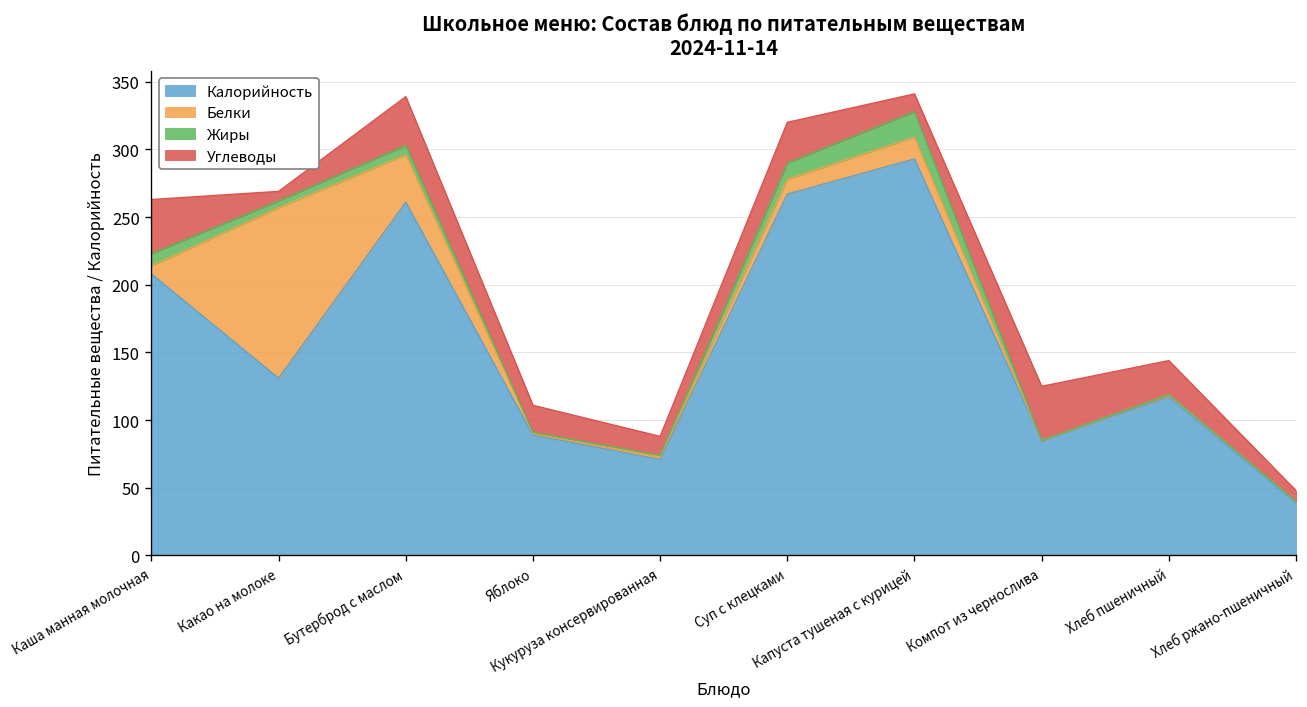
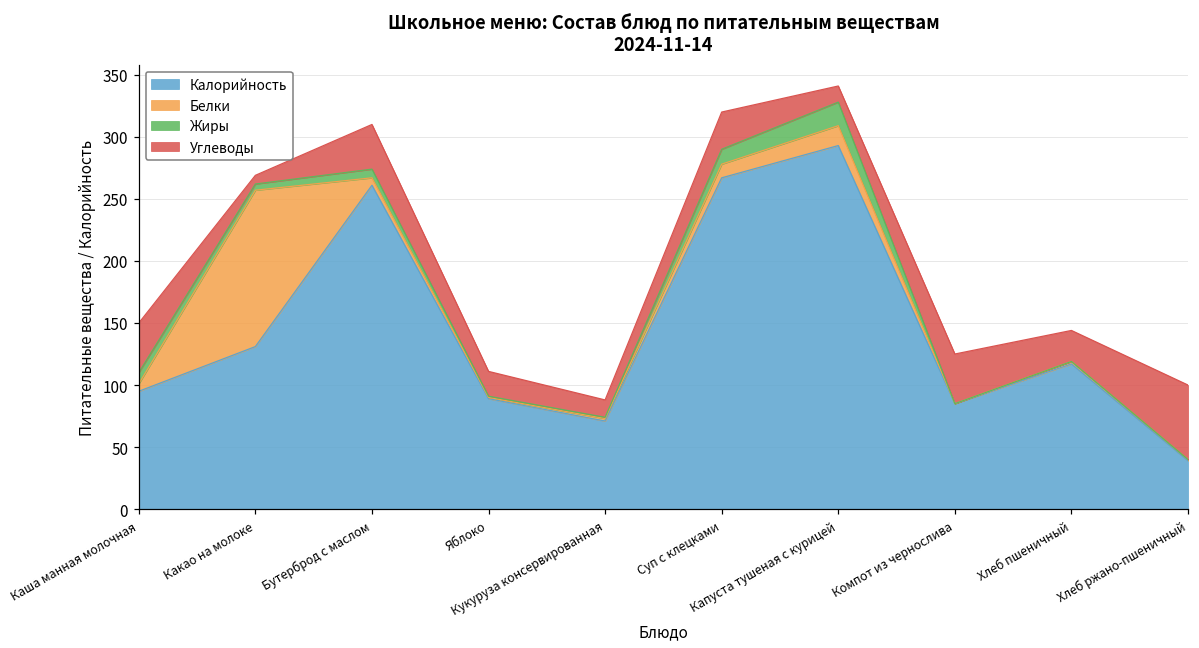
Калорийность, Каша манная молочная: 208 -> 95
Белки, Бутерброд с маслом: 35 -> 6
Углеводы, Хлеб ржано-пшеничный: 8 -> 60
